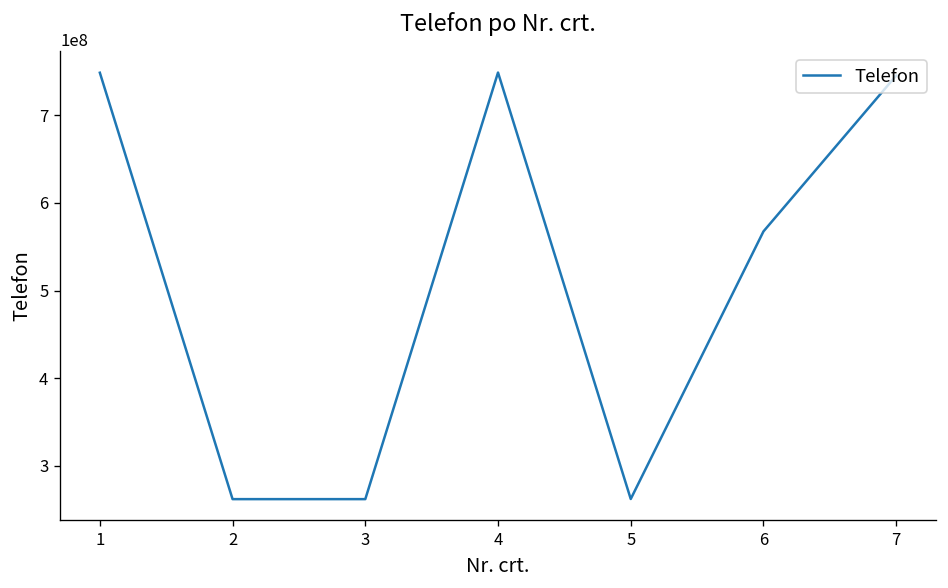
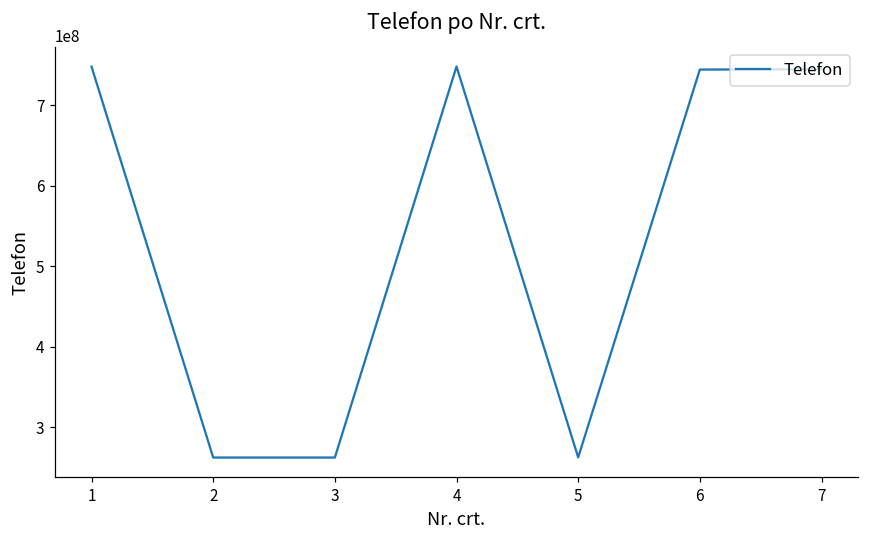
6: 570000000 -> 740000000
